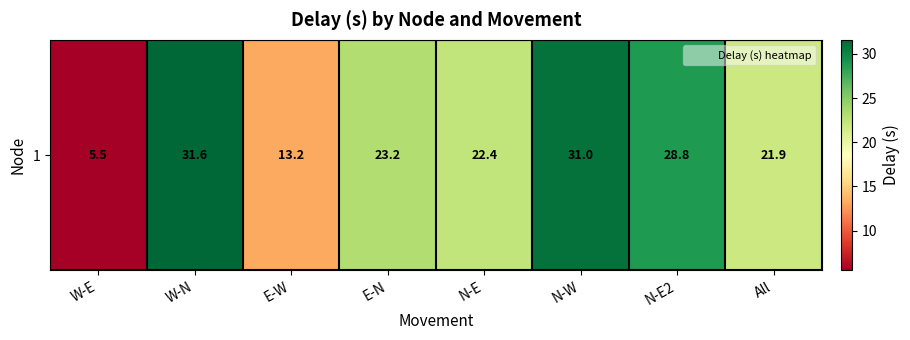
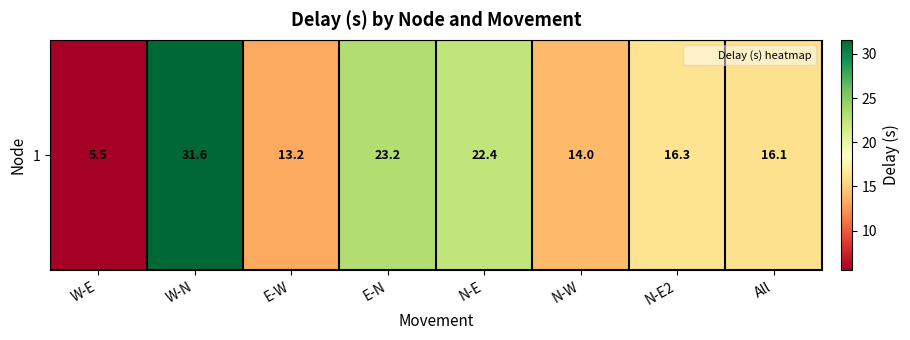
1, N-W: 31.0 -> 14.0
1, N-E2: 28.8 -> 16.3
1, All: 21.9 -> 16.1
